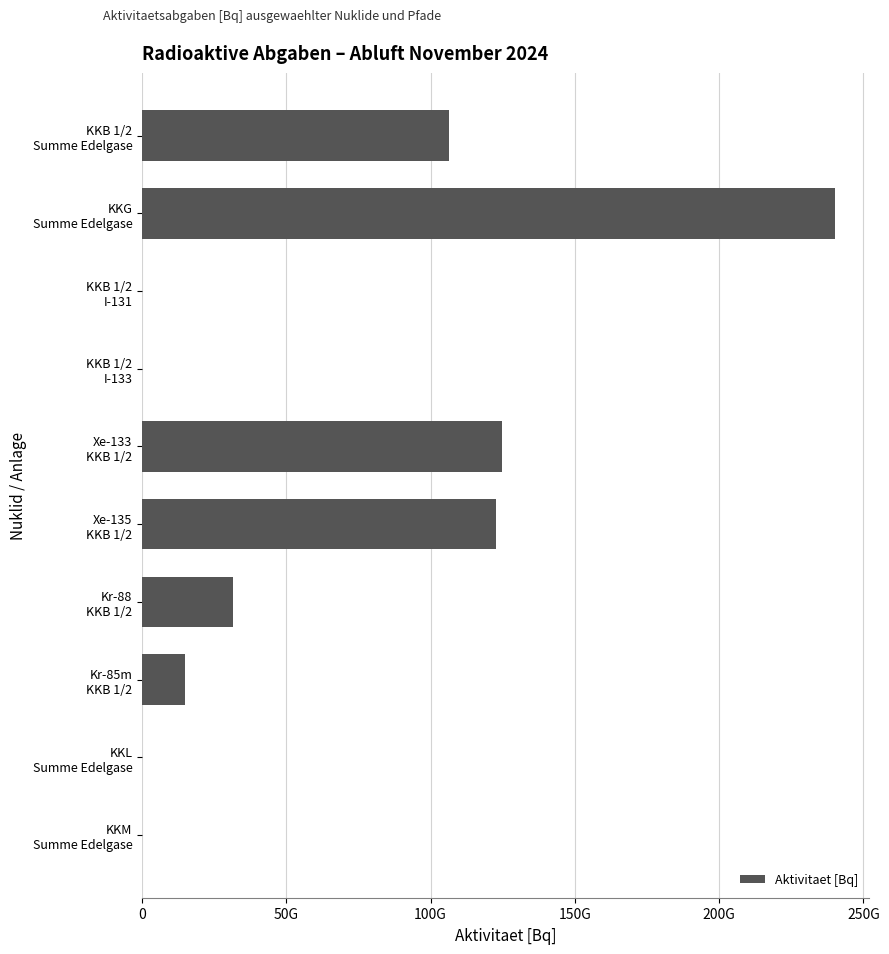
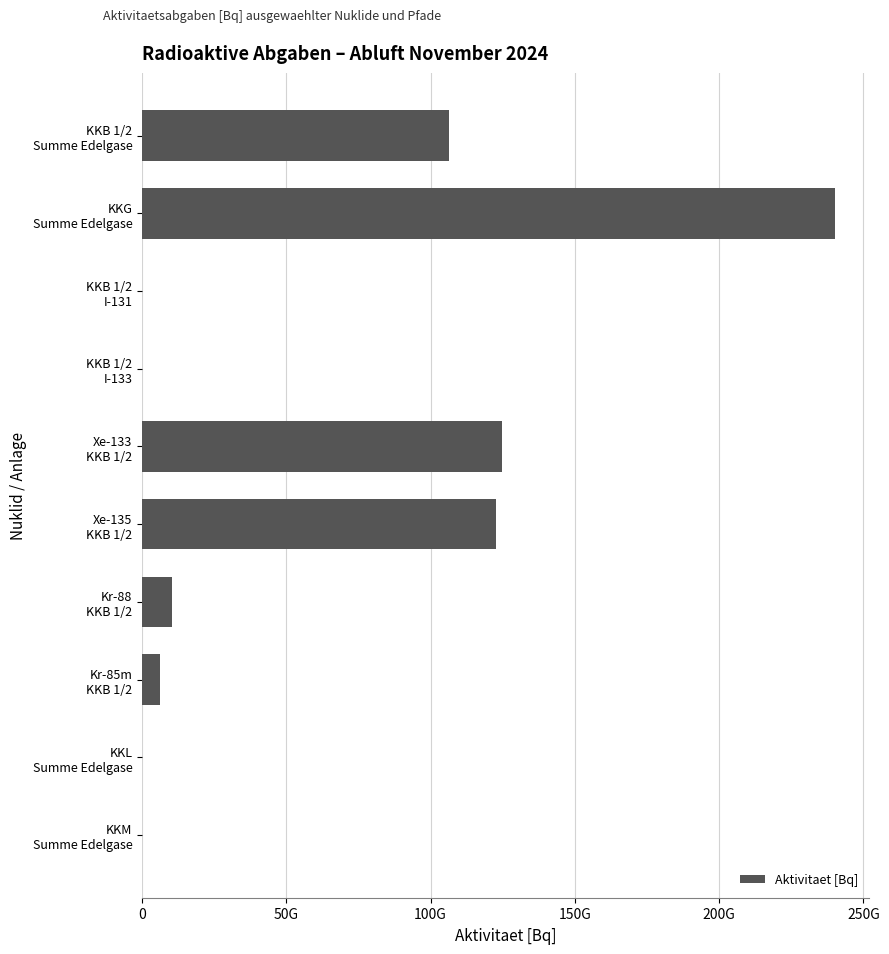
Kr-88 KKB 1/2: 32000000000 -> 10000000000
Kr-85m KKB 1/2: 15000000000 -> 6000000000
